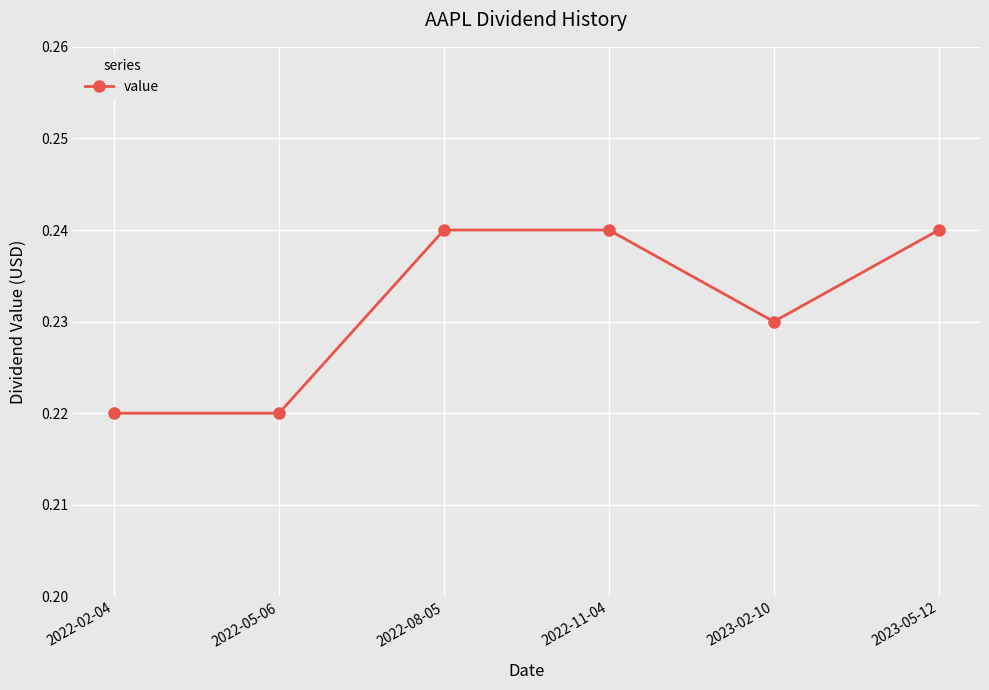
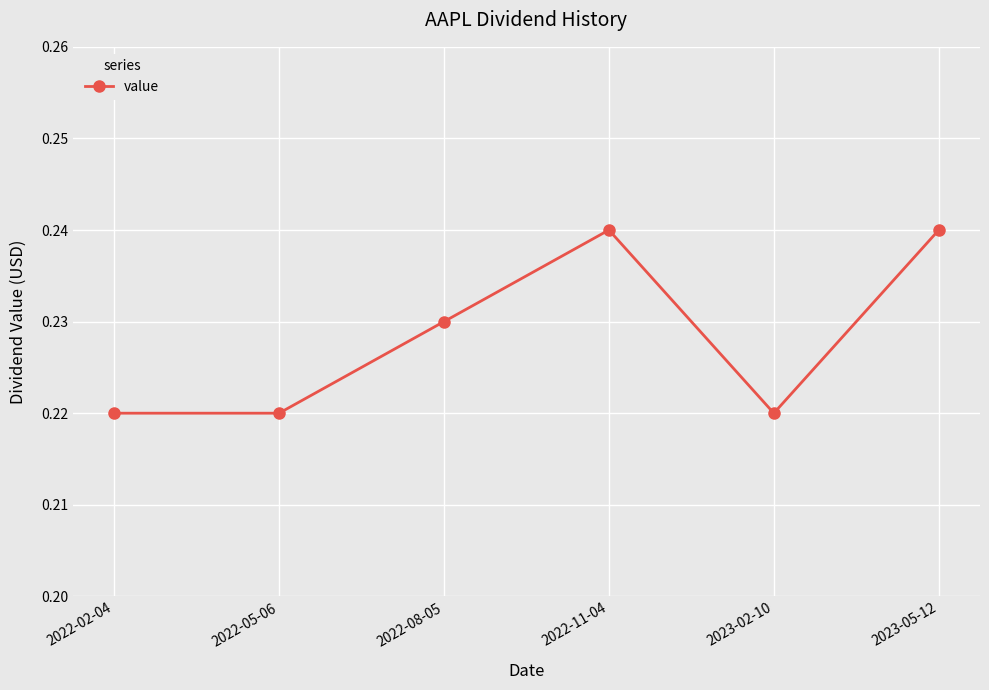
2022-08-05: 0.24 -> 0.23
2023-02-10: 0.23 -> 0.22
